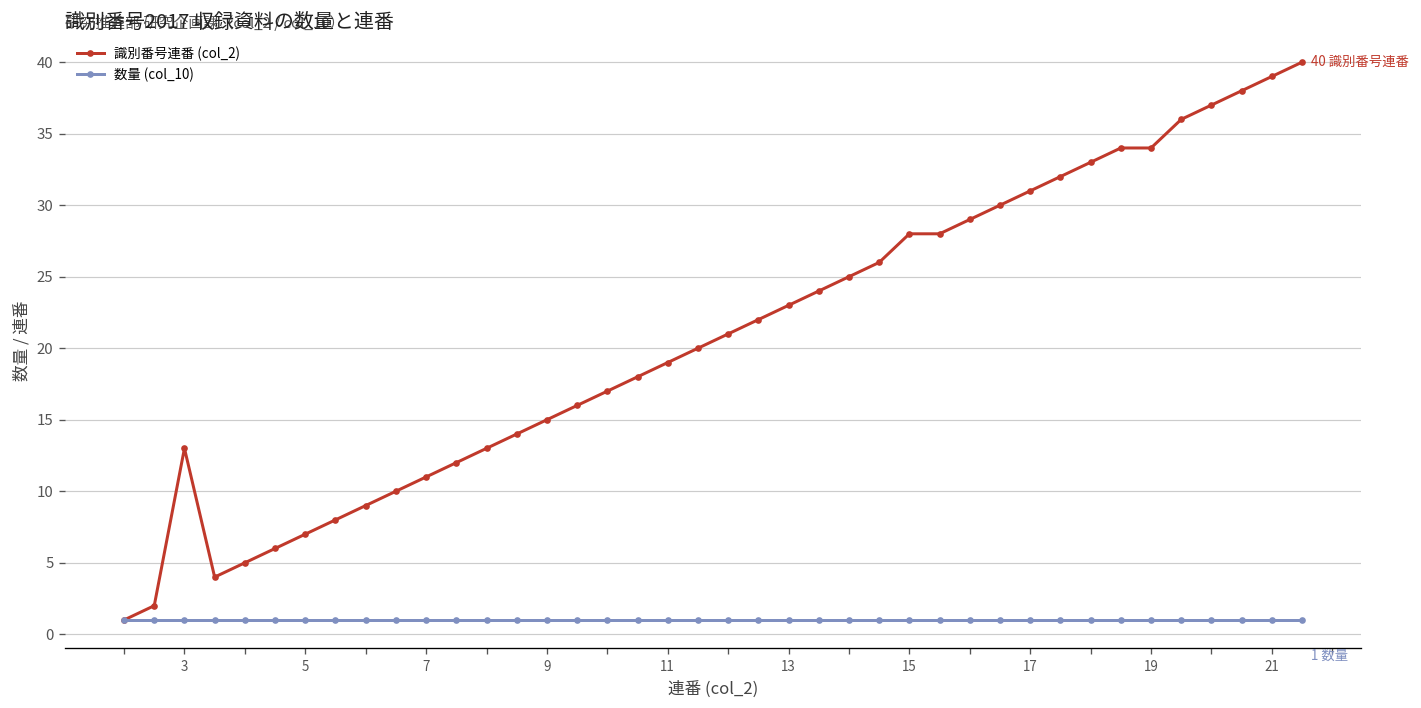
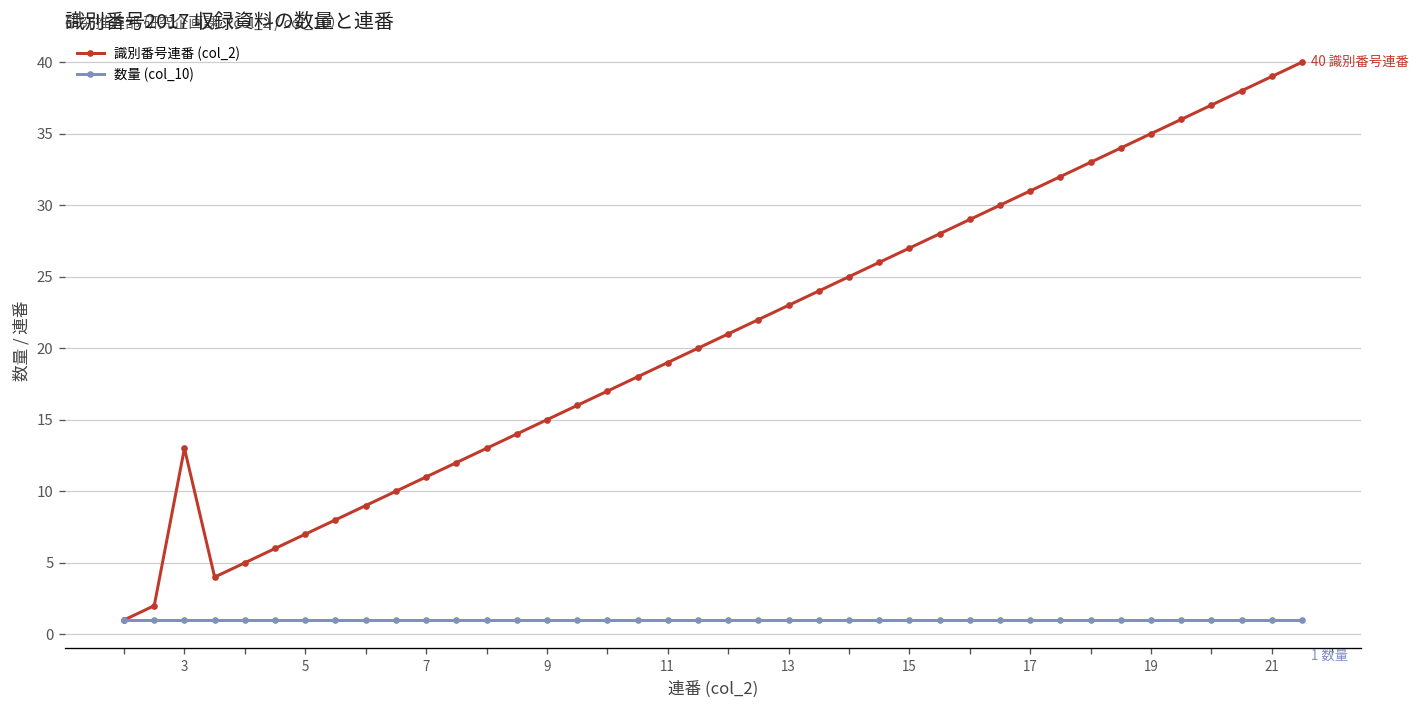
識別番号連番 (col_2), 15: 28 -> 27
識別番号連番 (col_2), 19: 34 -> 35
